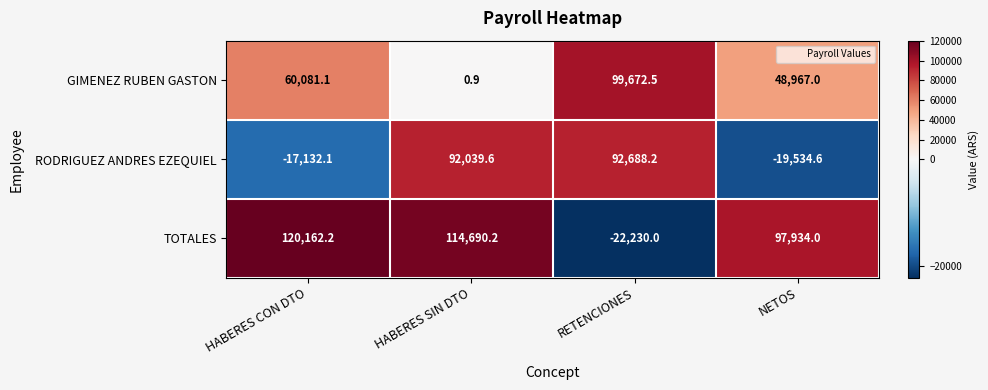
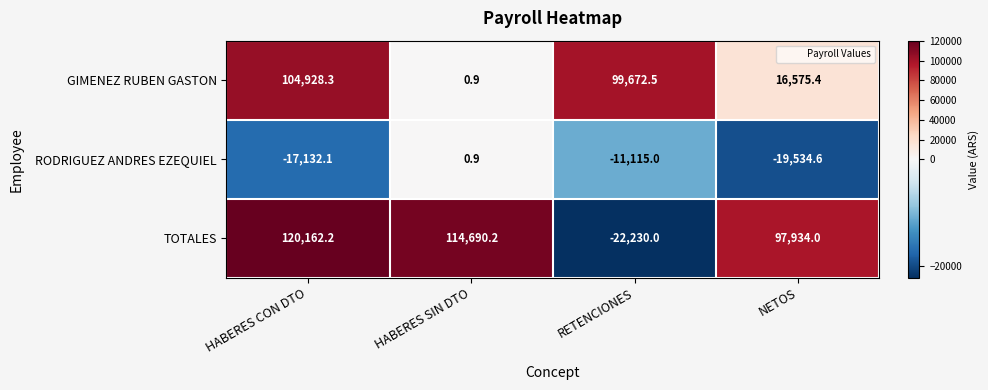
GIMENEZ RUBEN GASTON, HABERES CON DTO: 60,081.1 -> 104,928.3
GIMENEZ RUBEN GASTON, NETOS: 48,967.0 -> 16,575.4
RODRIGUEZ ANDRES EZEQUIEL, HABERES SIN DTO: 92,039.6 -> 0.9
RODRIGUEZ ANDRES EZEQUIEL, RETENCIONES: 92,688.2 -> -11,115.0
